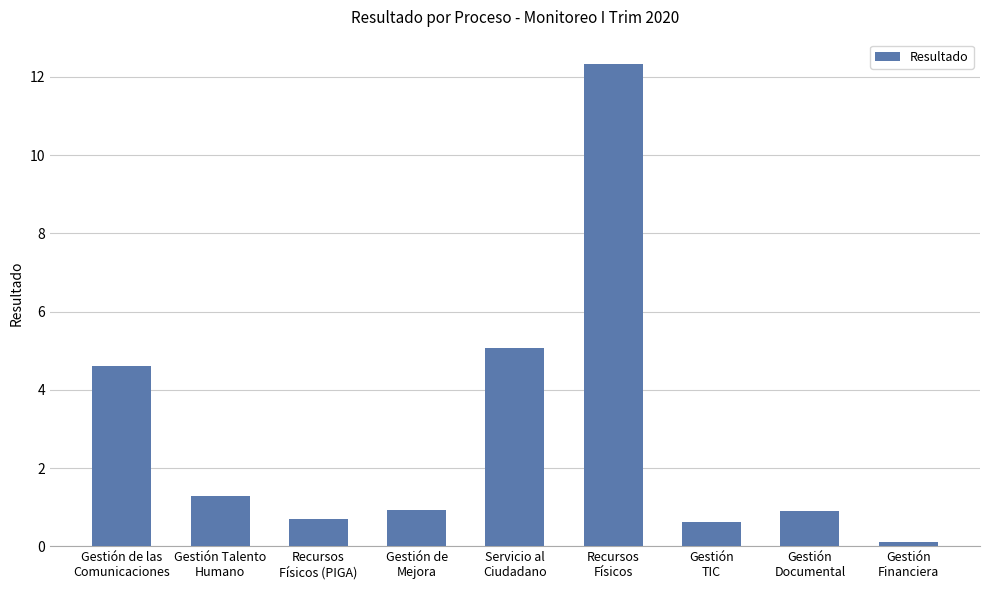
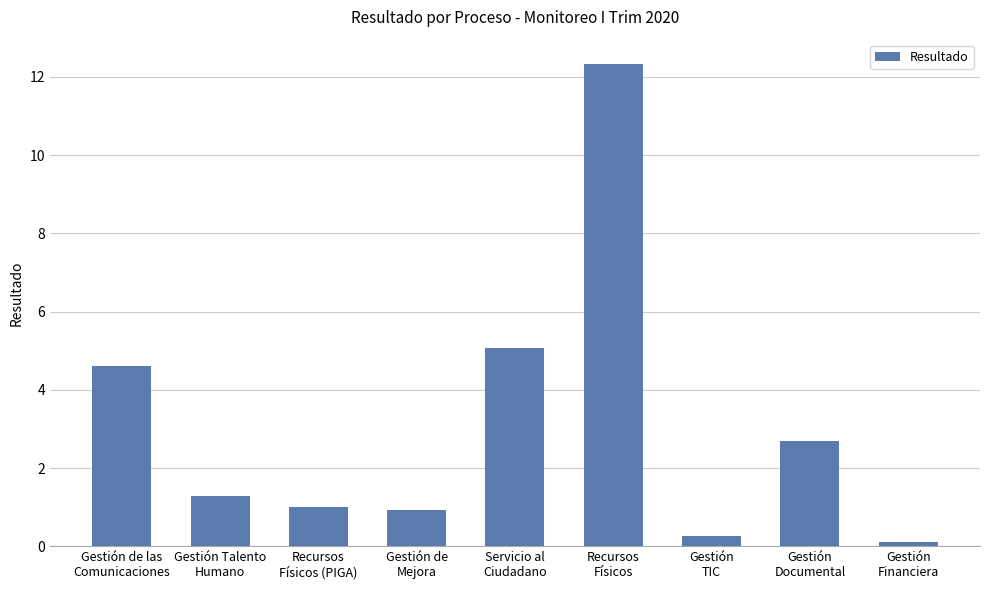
Recursos Físicos (PIGA): 0.7 -> 1.0
Gestión TIC: 0.6 -> 0.3
Gestión Documental: 0.9 -> 2.7
